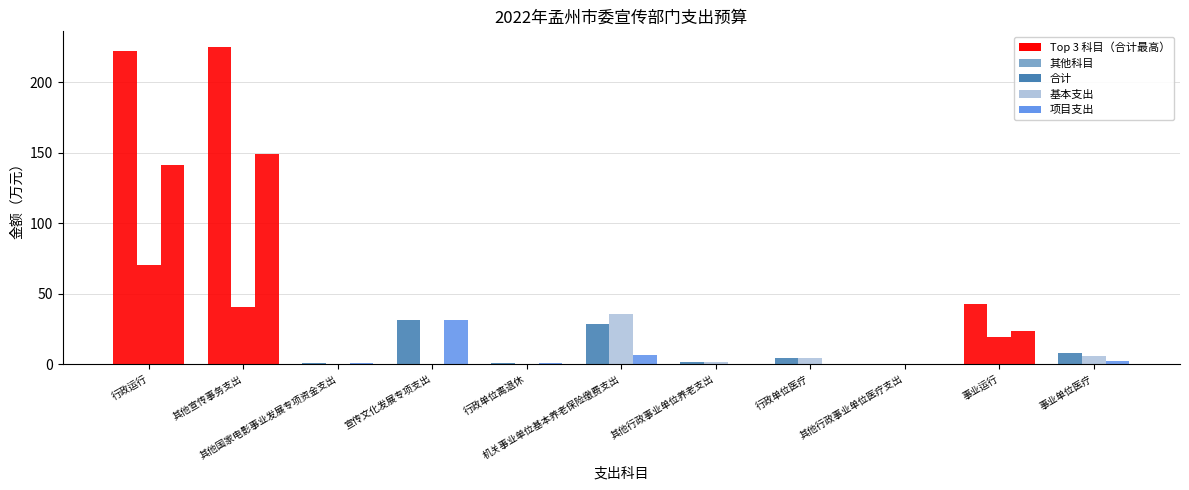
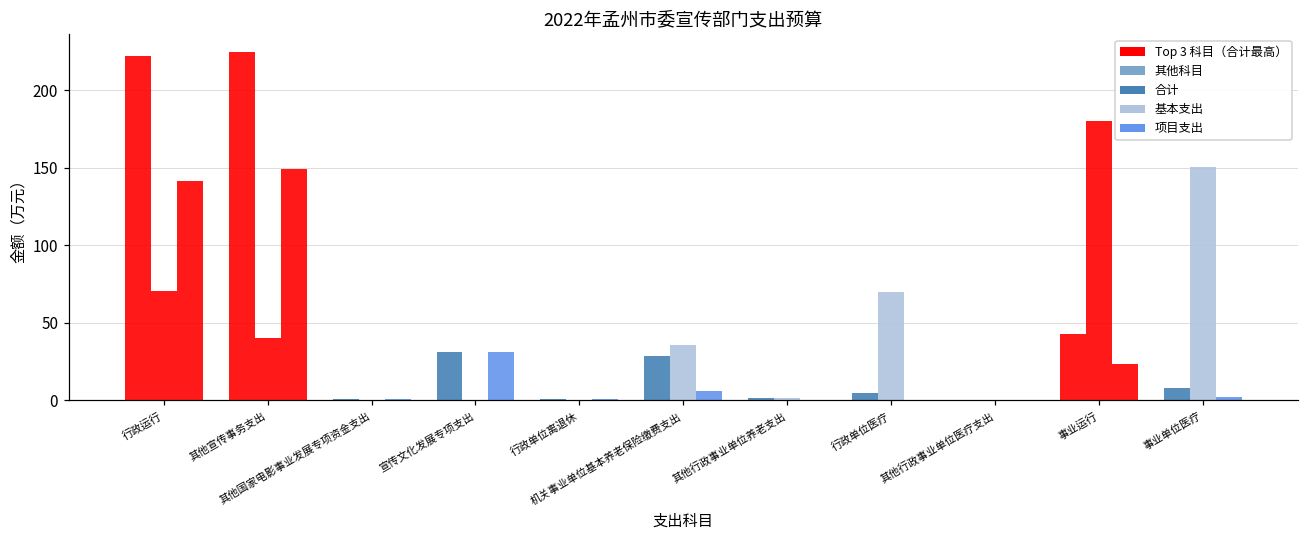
行政单位医疗: 4 -> 70
事业运行: 19 -> 180
事业单位医疗: 6 -> 151
